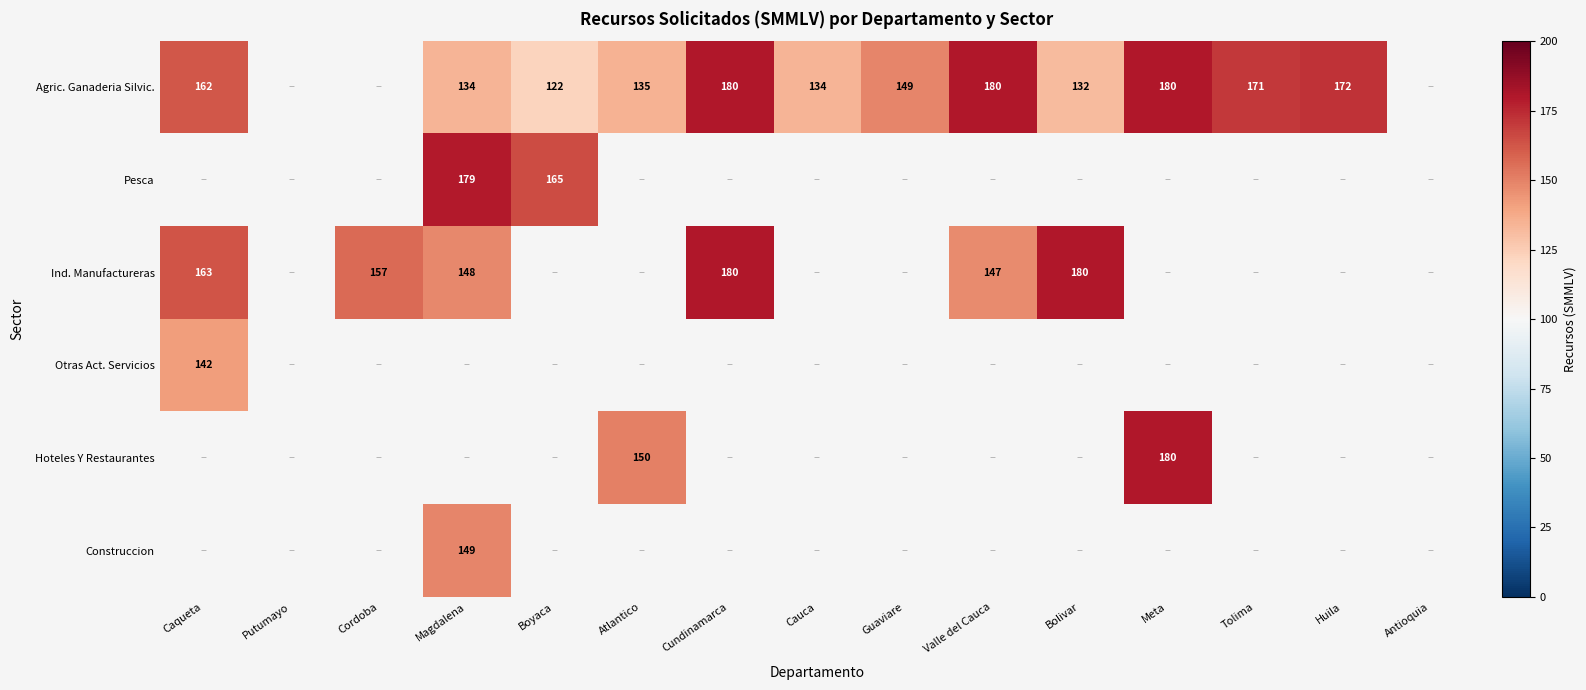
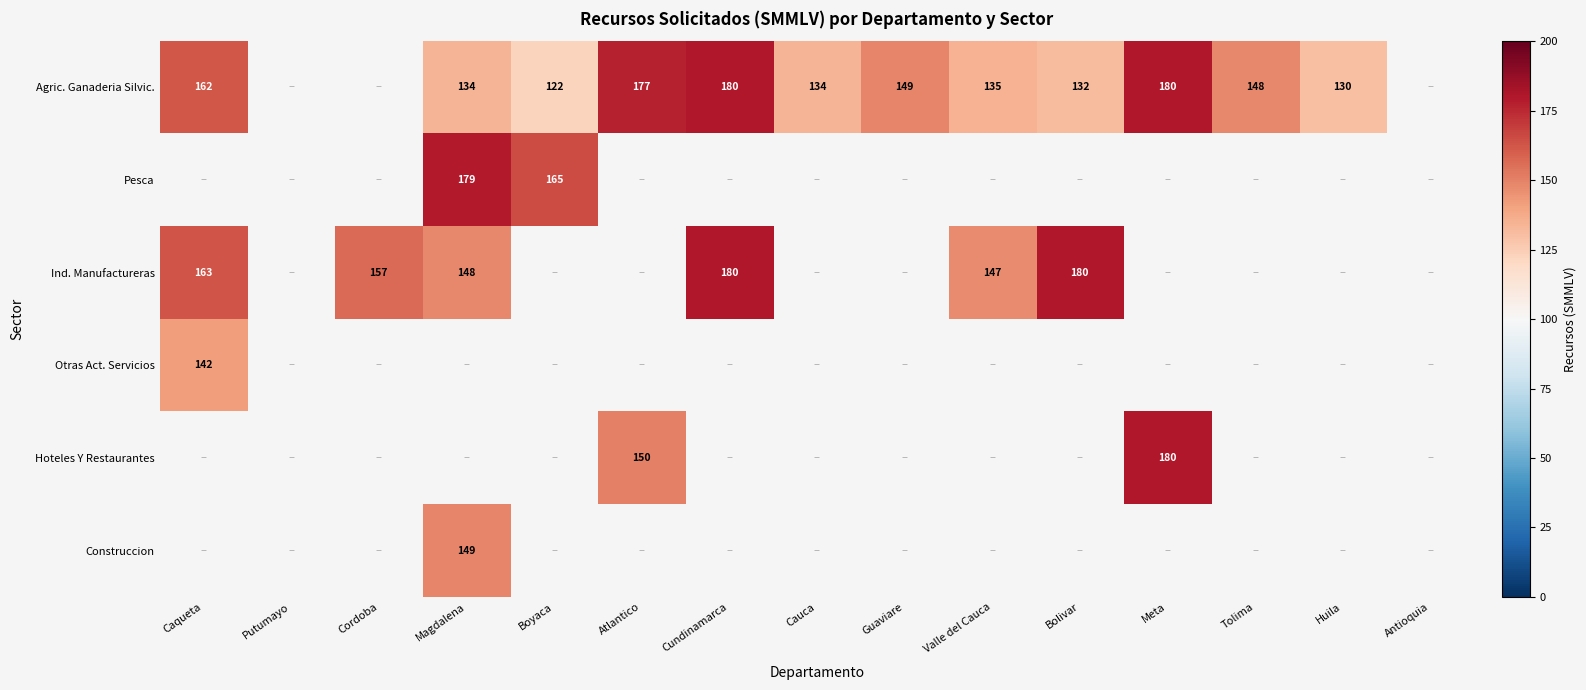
Agric. Ganaderia Silvic., Atlantico: 135 -> 177
Agric. Ganaderia Silvic., Valle del Cauca: 180 -> 135
Agric. Ganaderia Silvic., Tolima: 171 -> 148
Agric. Ganaderia Silvic., Huila: 172 -> 130
